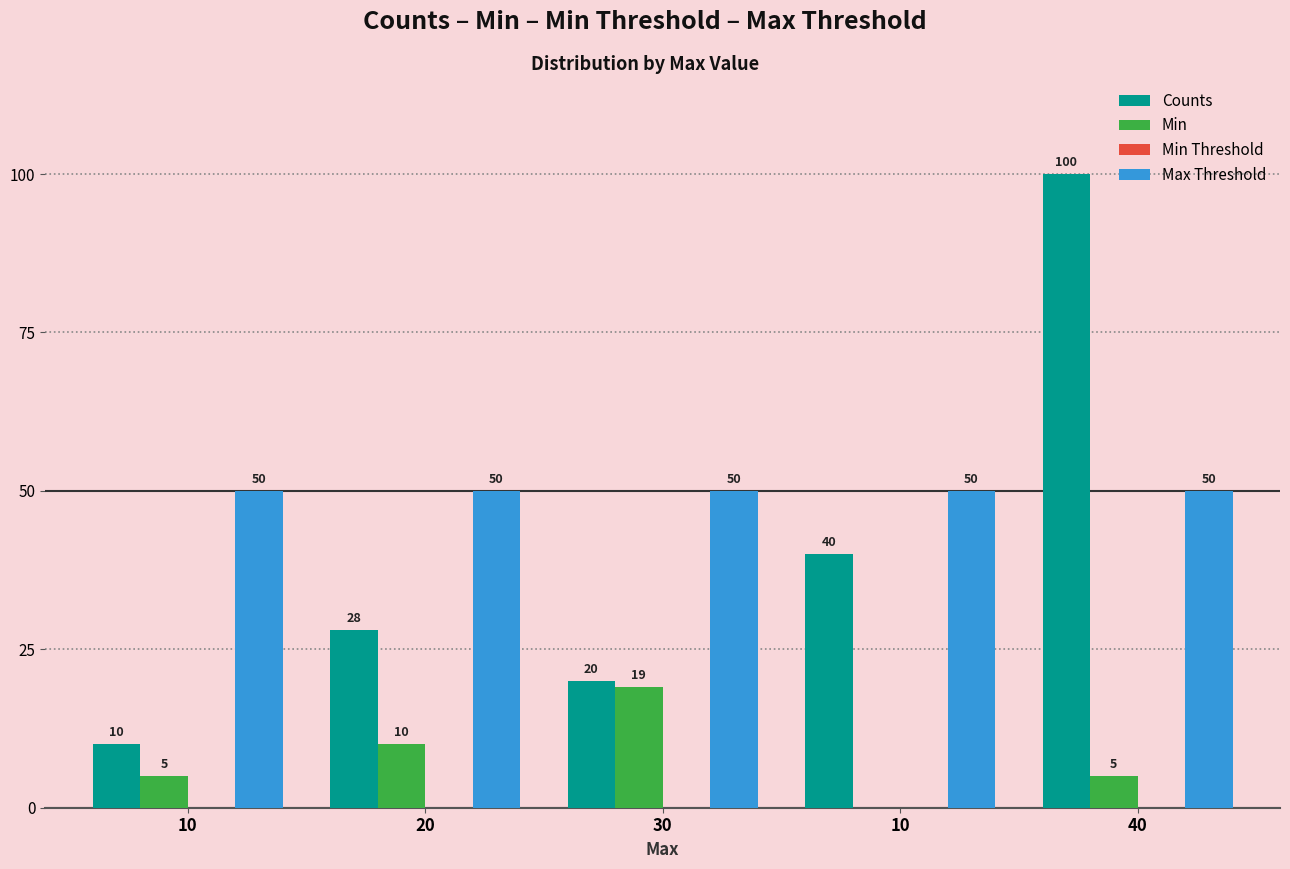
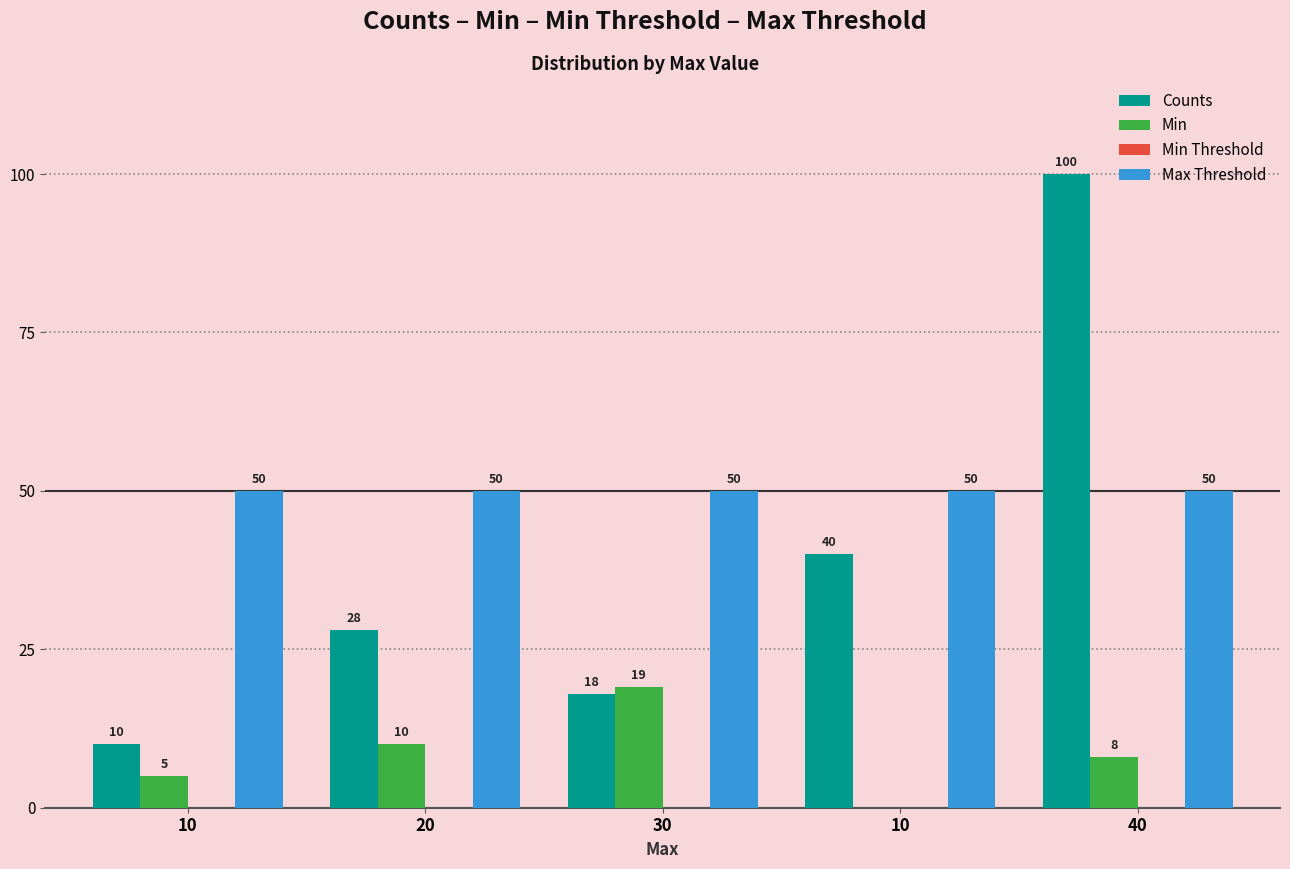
Counts, 30: 20 -> 18
Min, 40: 5 -> 8
